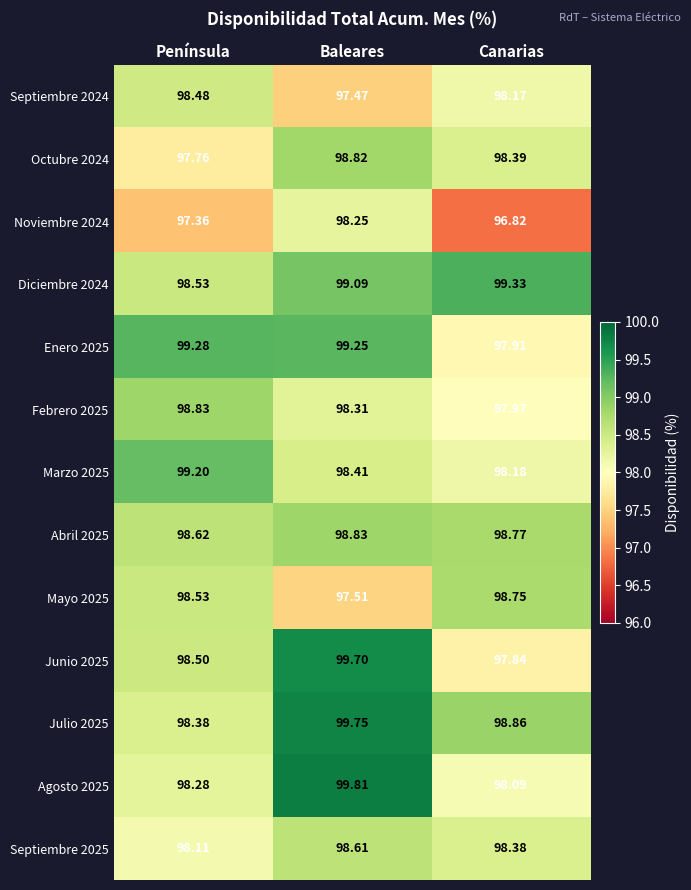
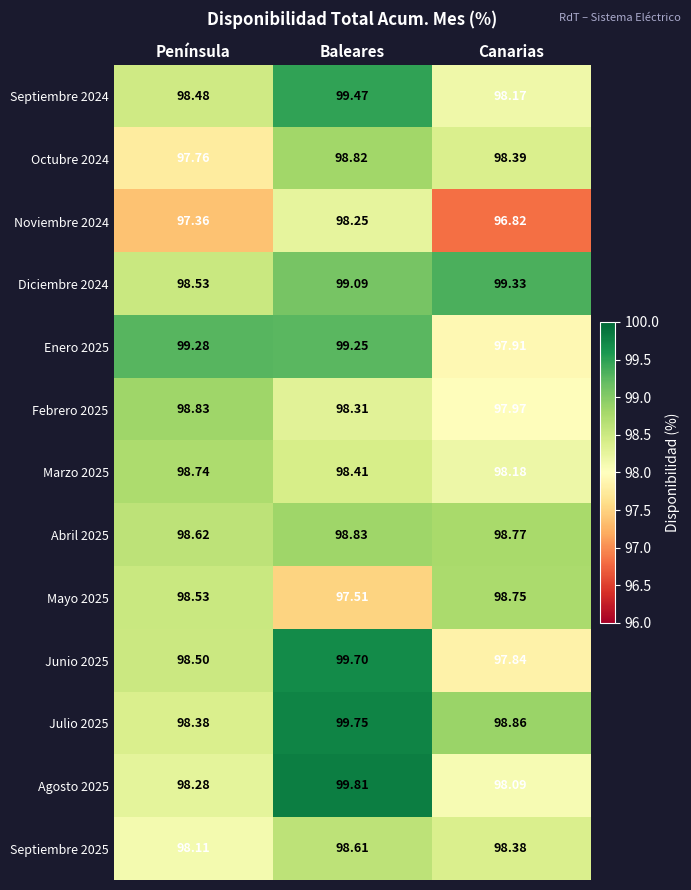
Septiembre 2024, Baleares: 97.47 -> 99.47
Marzo 2025, Península: 99.20 -> 98.74
